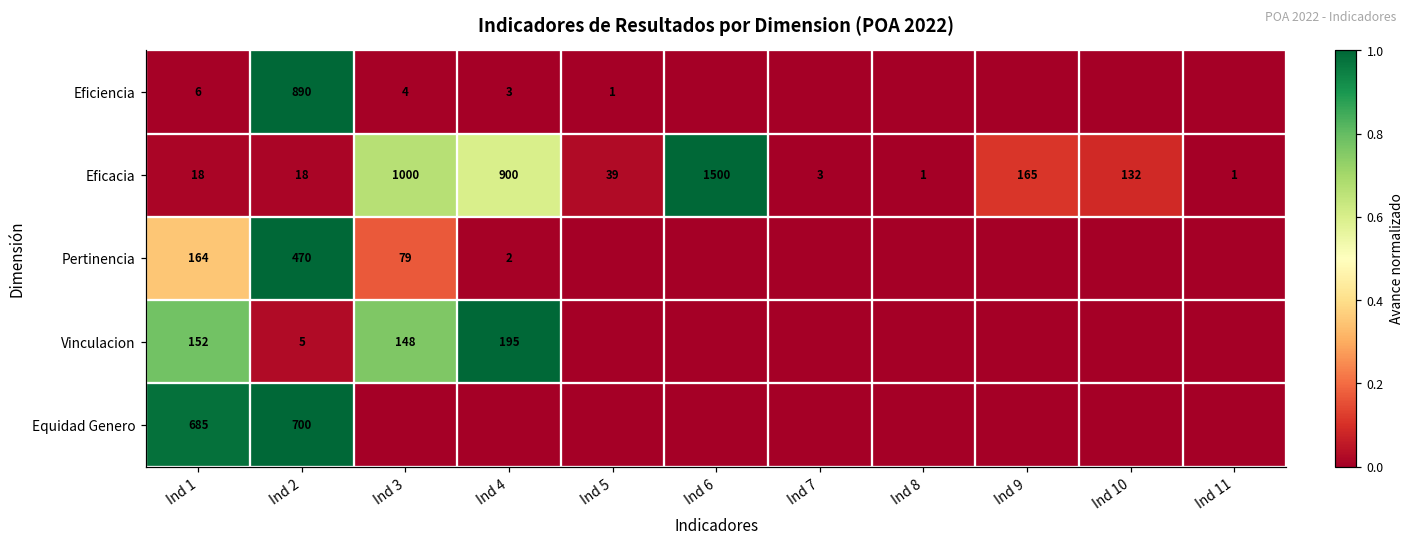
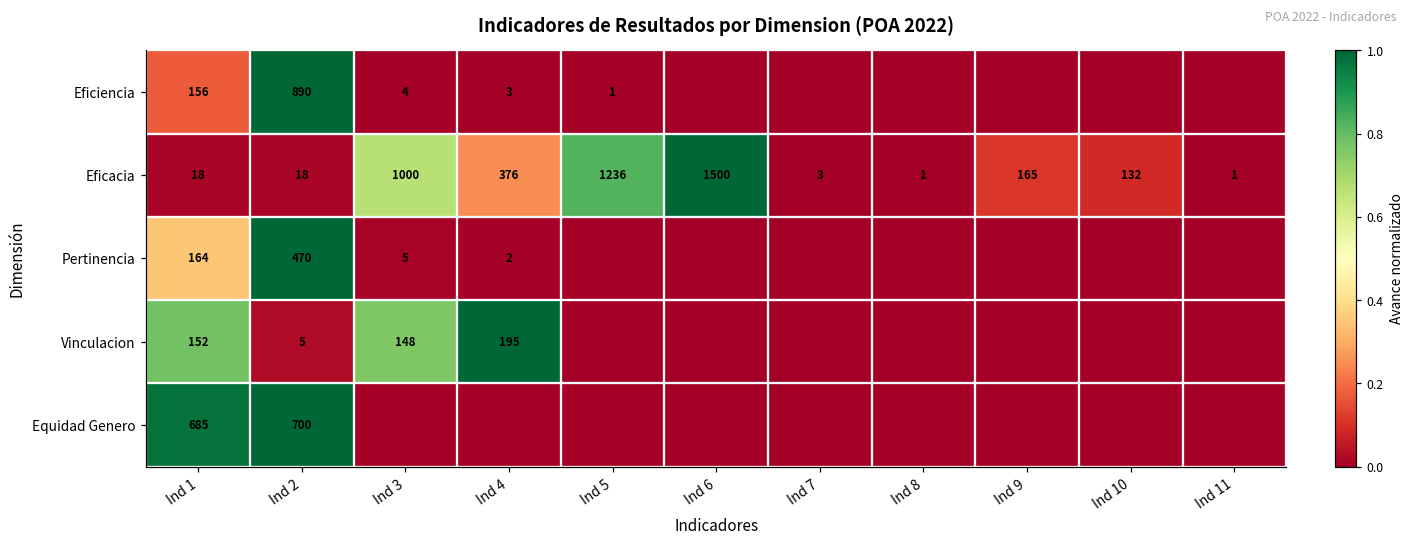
Eficiencia, Ind 1: 6 -> 156
Eficacia, Ind 4: 900 -> 376
Eficacia, Ind 5: 39 -> 1236
Pertinencia, Ind 3: 79 -> 5
